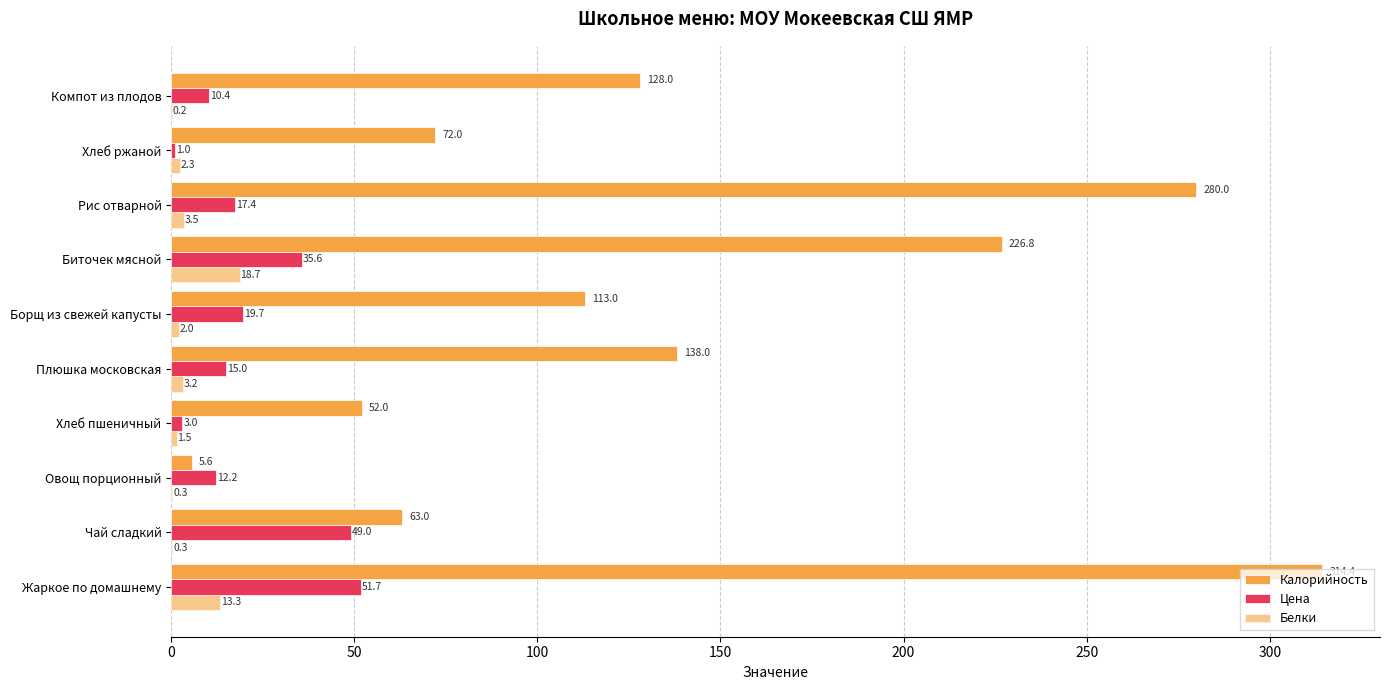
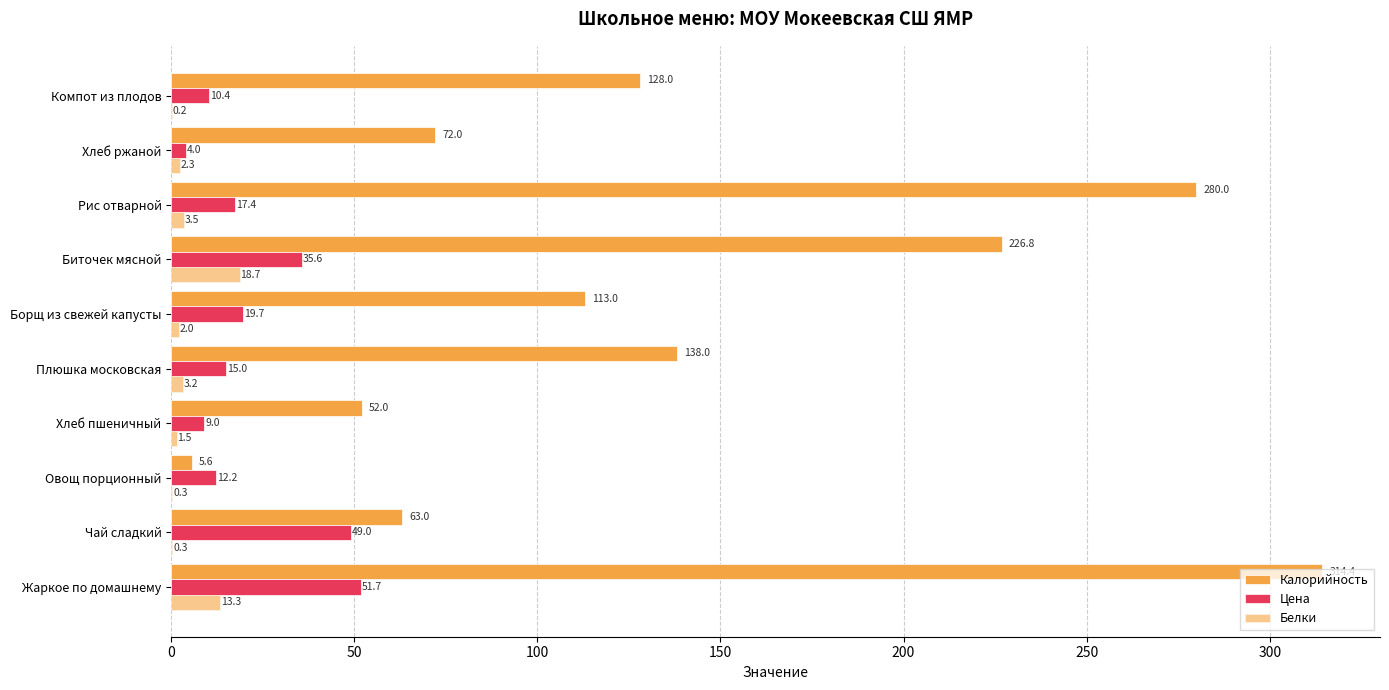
Цена, Хлеб ржаной: 1.0 -> 4.0
Цена, Хлеб пшеничный: 3.0 -> 9.0
